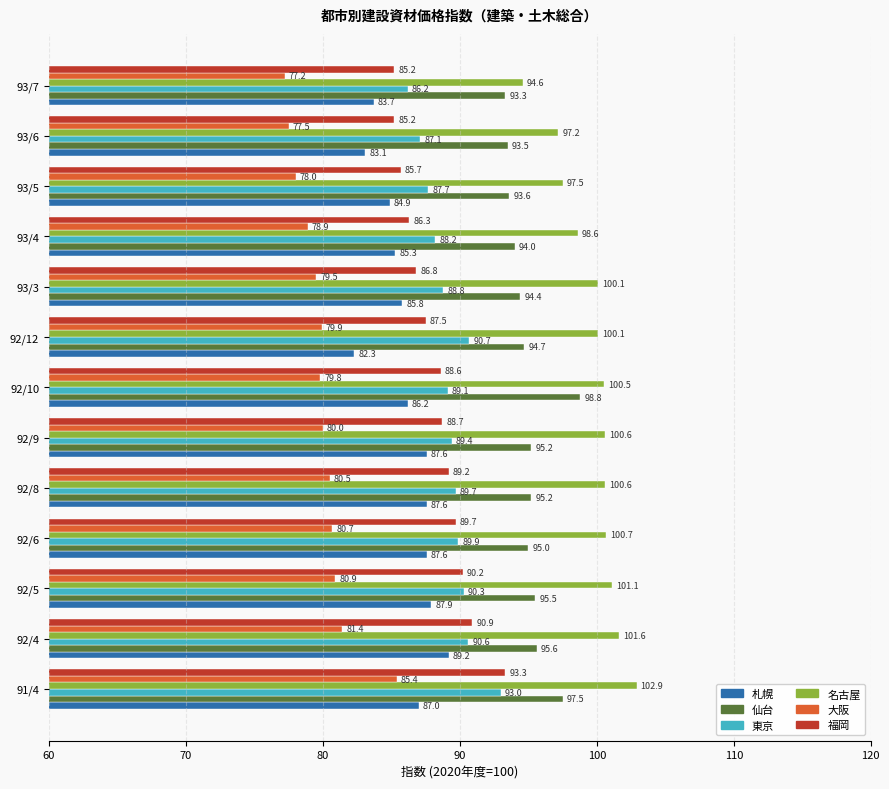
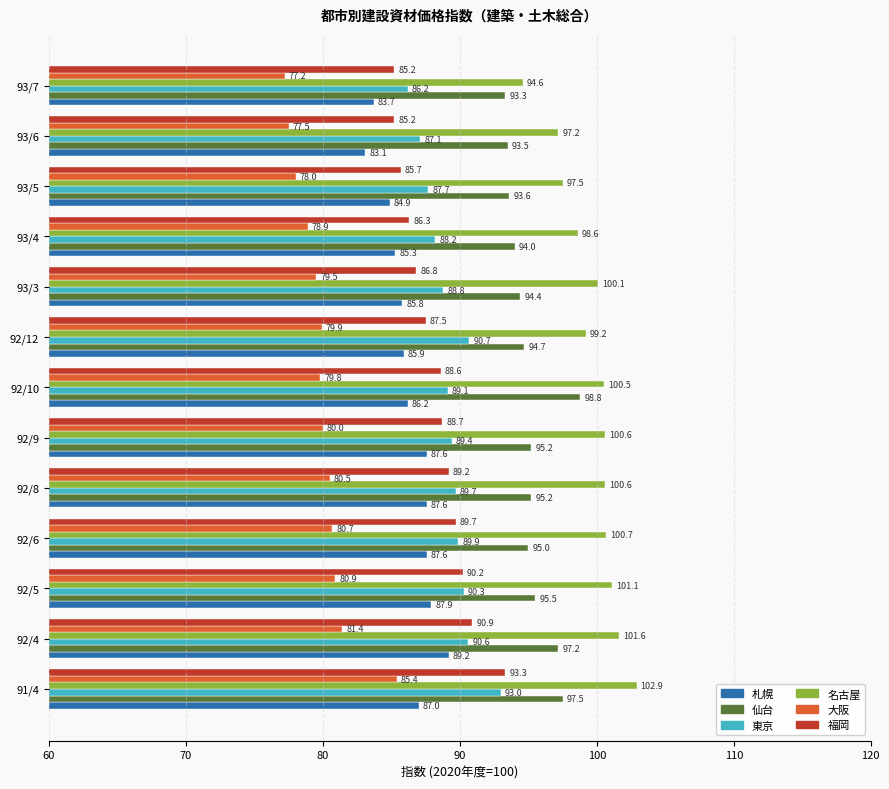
名古屋, 92/12: 100.1 -> 99.2
札幌, 92/12: 82.3 -> 85.9
仙台, 92/4: 95.6 -> 97.2
